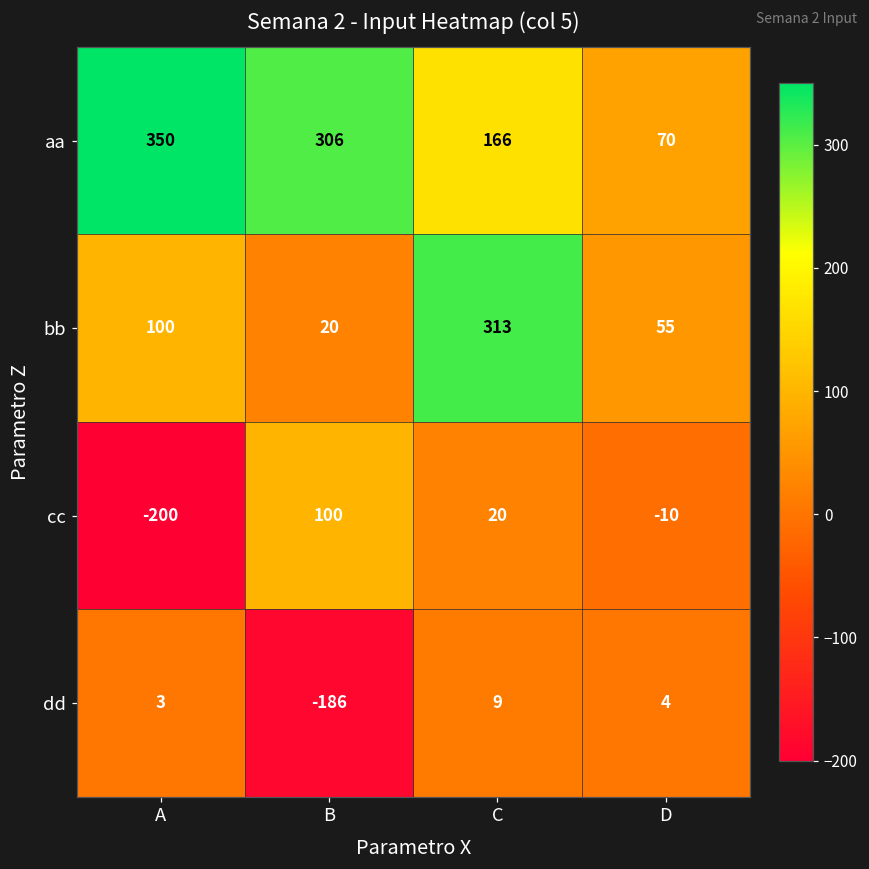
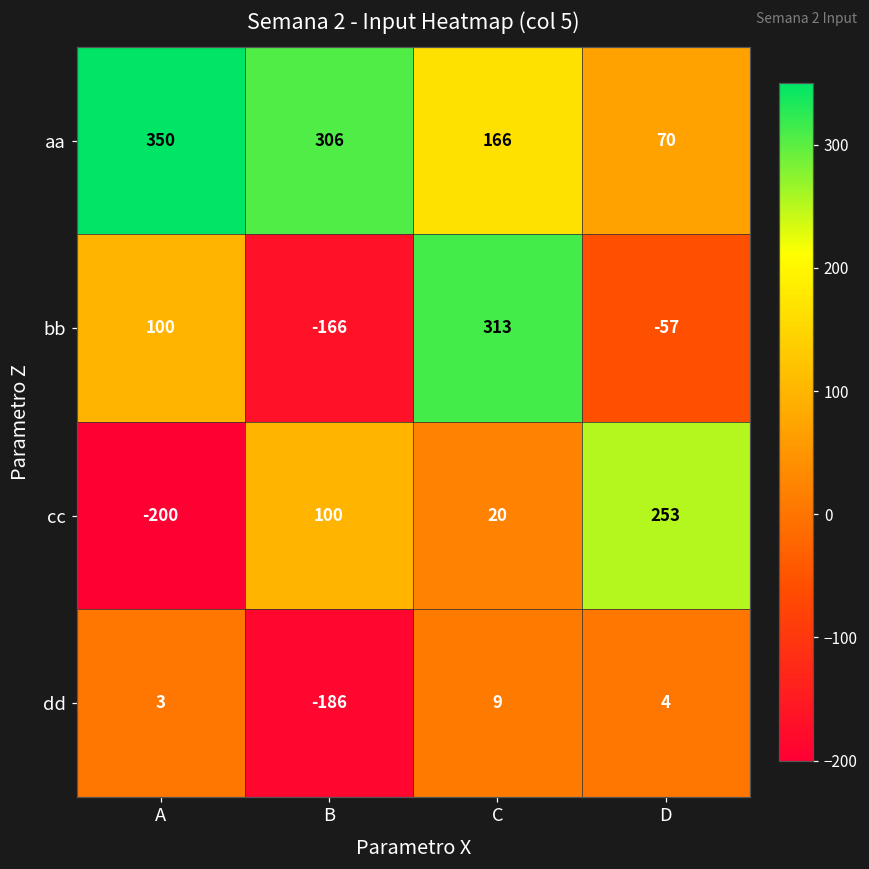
bb, B: 20 -> -166
bb, D: 55 -> -57
cc, D: -10 -> 253
